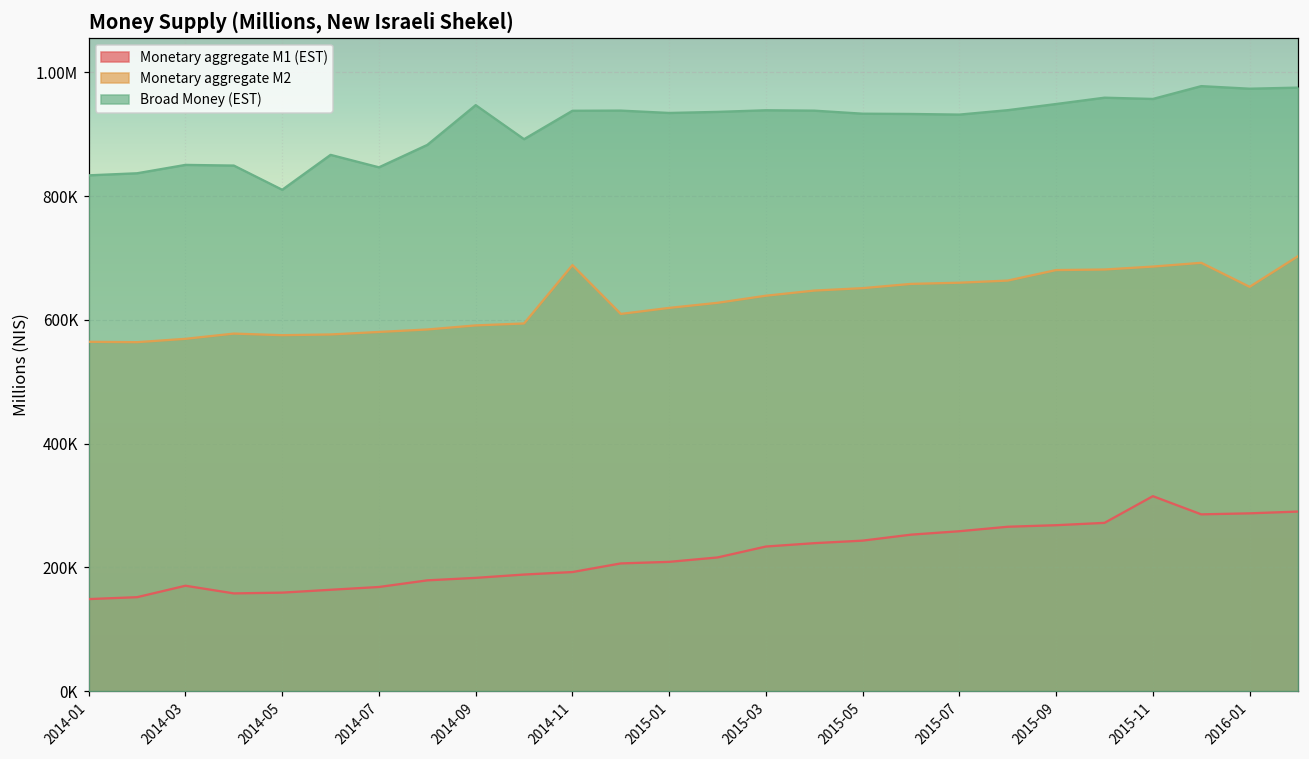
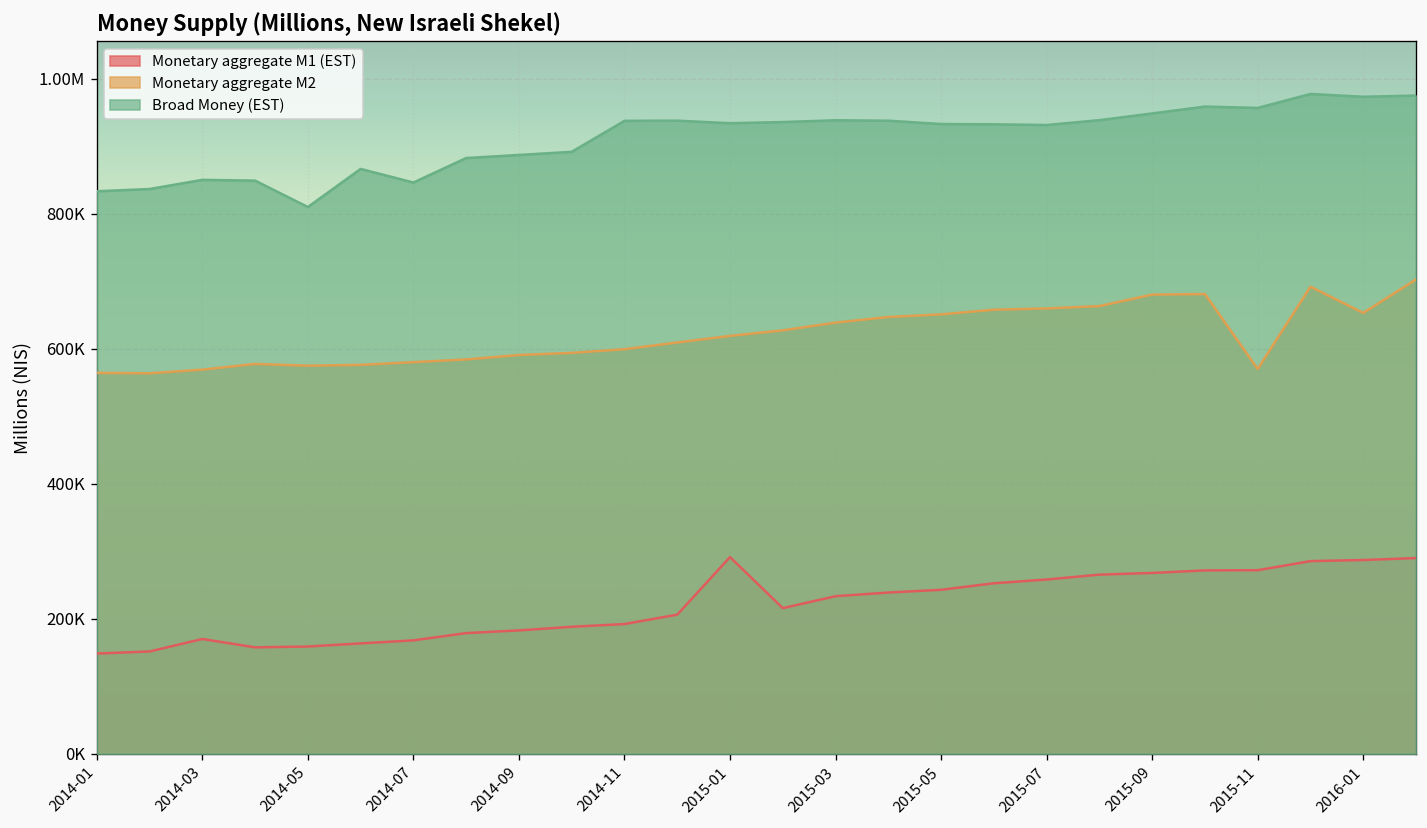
Broad Money (EST), 2014-09: 950000 -> 890000
Monetary aggregate M2, 2014-11: 690000 -> 600000
Monetary aggregate M1 (EST), 2015-01: 210000 -> 290000
Monetary aggregate M1 (EST), 2015-11: 320000 -> 270000
Monetary aggregate M2, 2015-11: 690000 -> 570000
